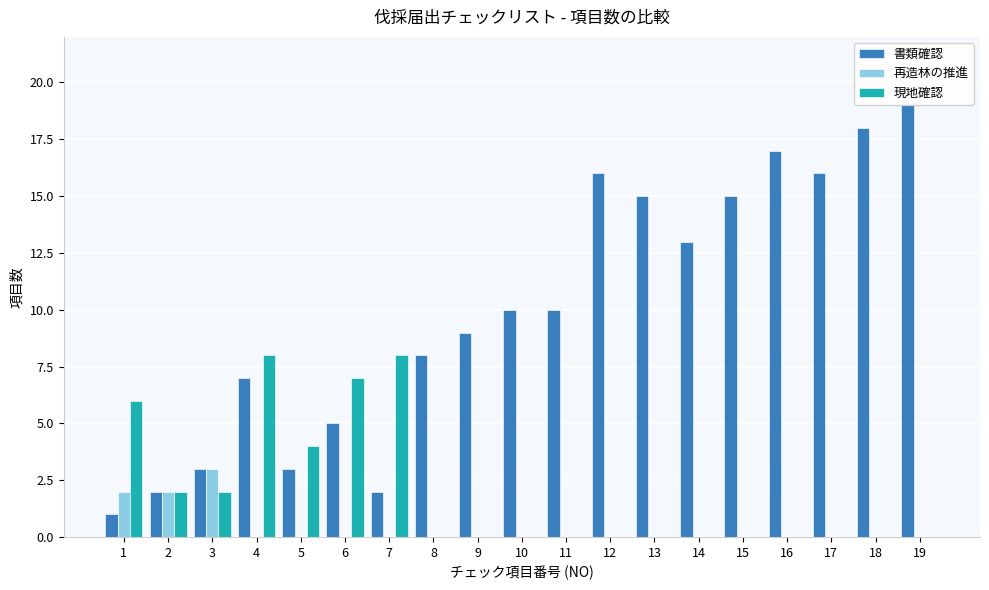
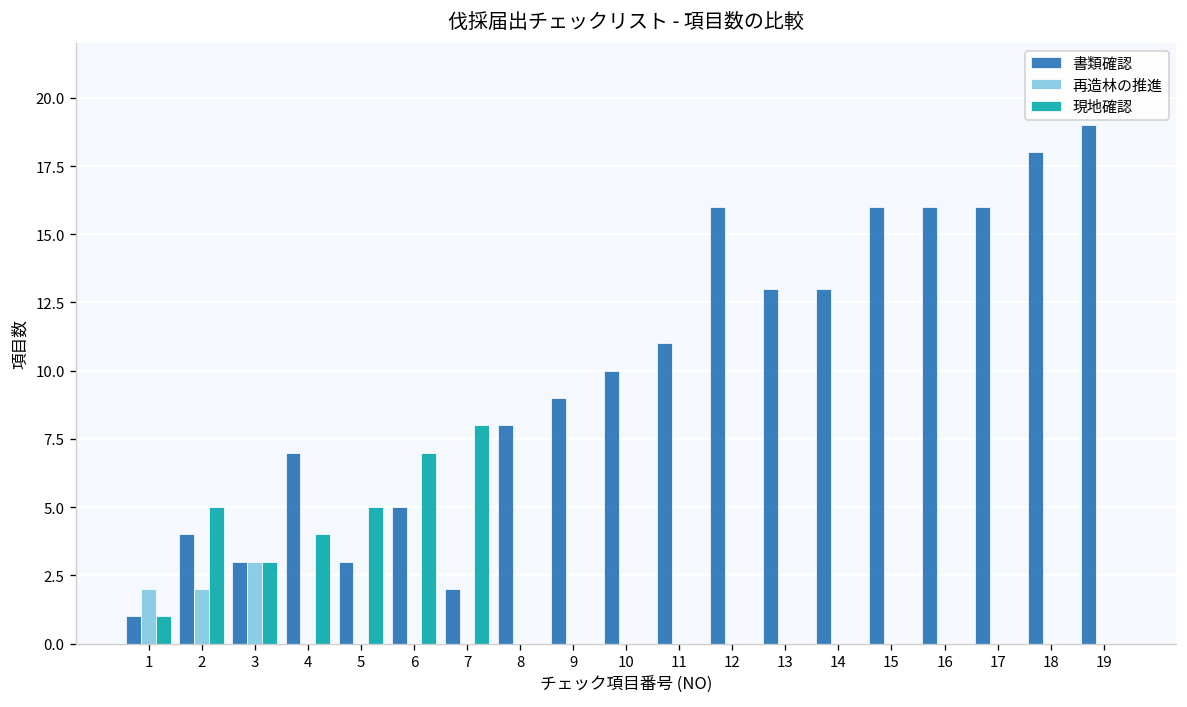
現地確認, 1: 6 -> 1
書類確認, 2: 2 -> 4
現地確認, 2: 2 -> 5
現地確認, 3: 2 -> 3
現地確認, 4: 8 -> 4
現地確認, 5: 4 -> 5
書類確認, 11: 10 -> 11
書類確認, 13: 15 -> 13
書類確認, 15: 15 -> 16
書類確認, 16: 17 -> 16
